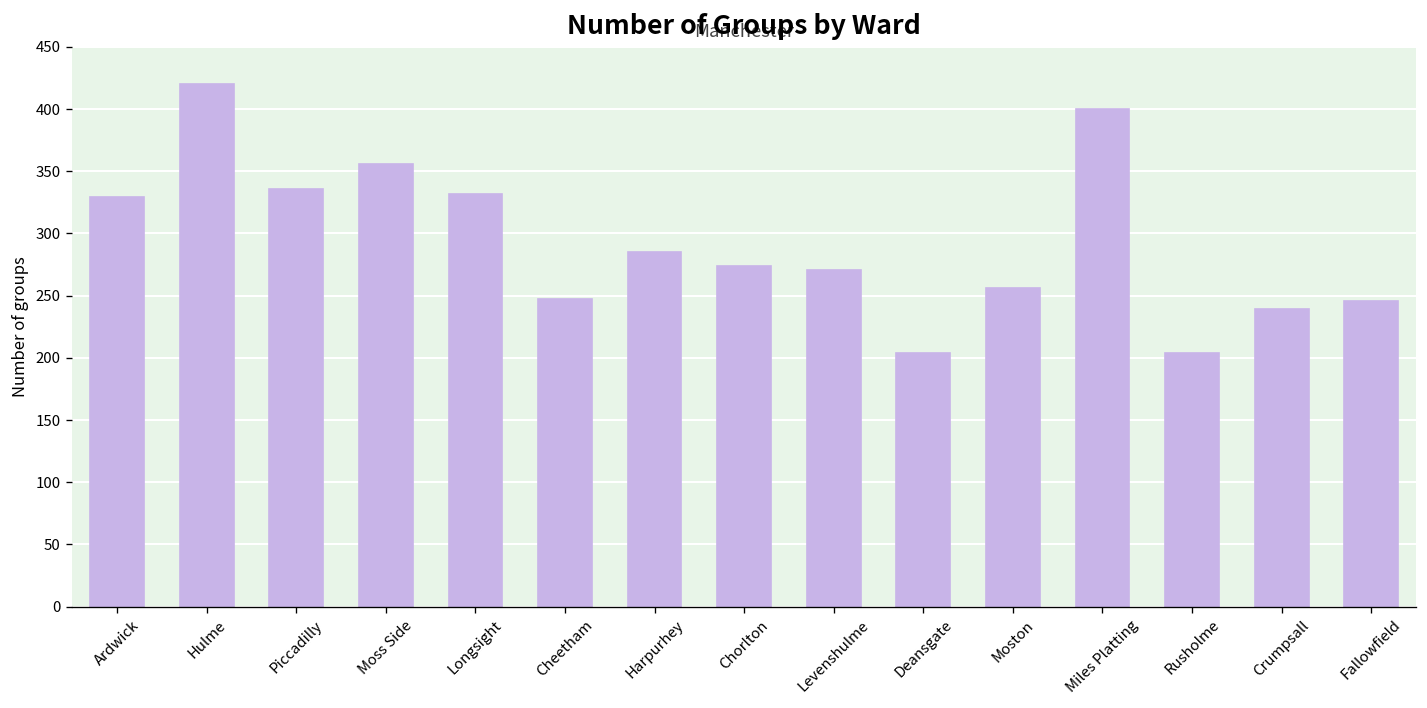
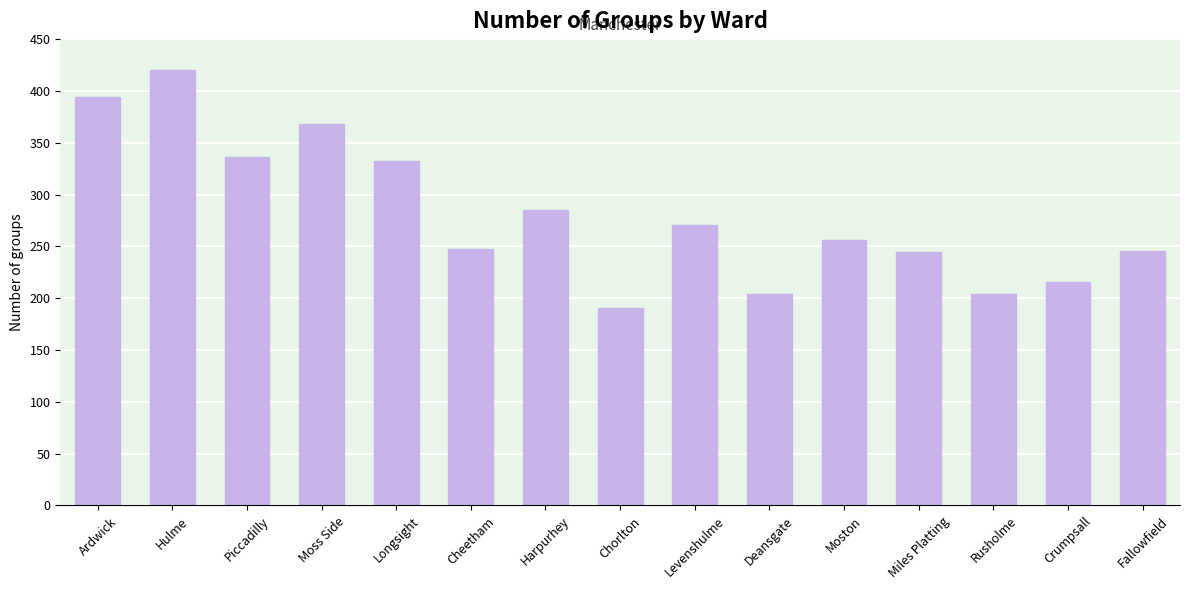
Ardwick: 329 -> 394
Moss Side: 356 -> 368
Chorlton: 274 -> 191
Miles Platting: 400 -> 245
Crumpsall: 239 -> 216
